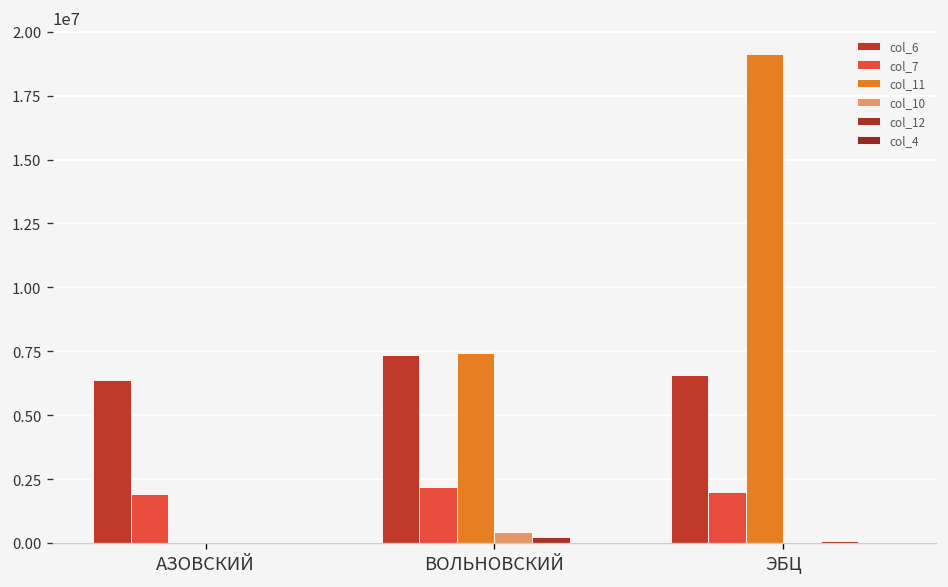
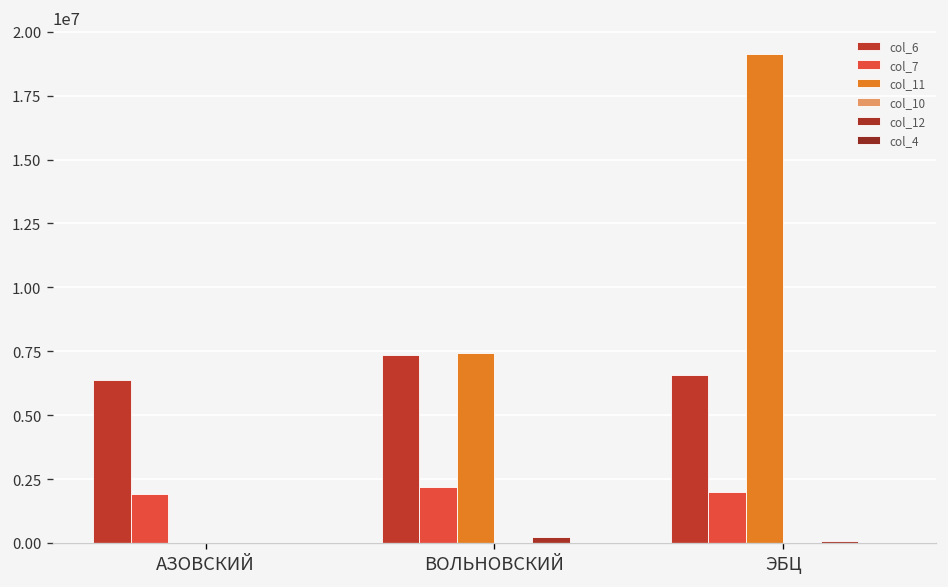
col_10, ВОЛЬНОВСКИЙ: 400000 -> 0
